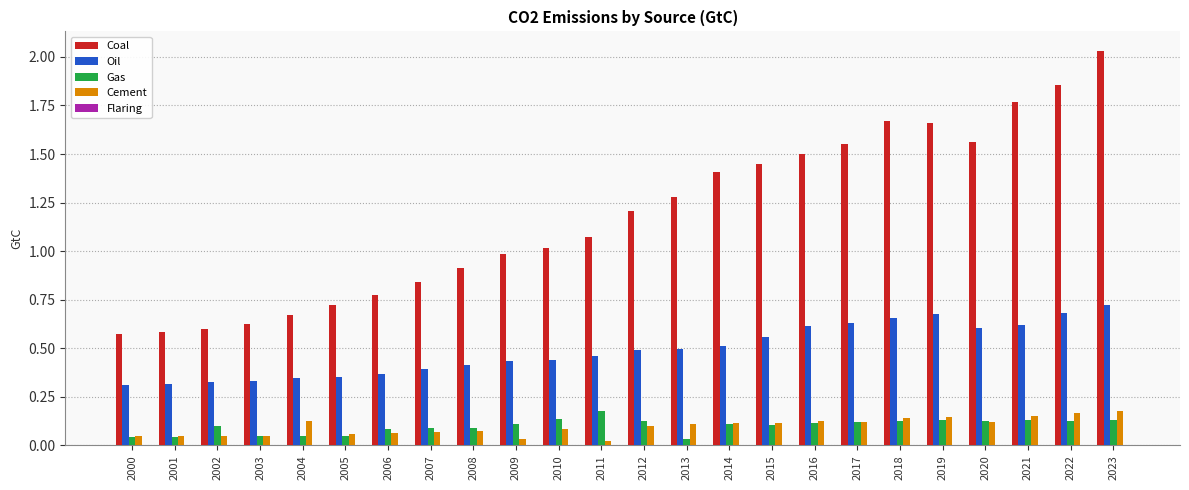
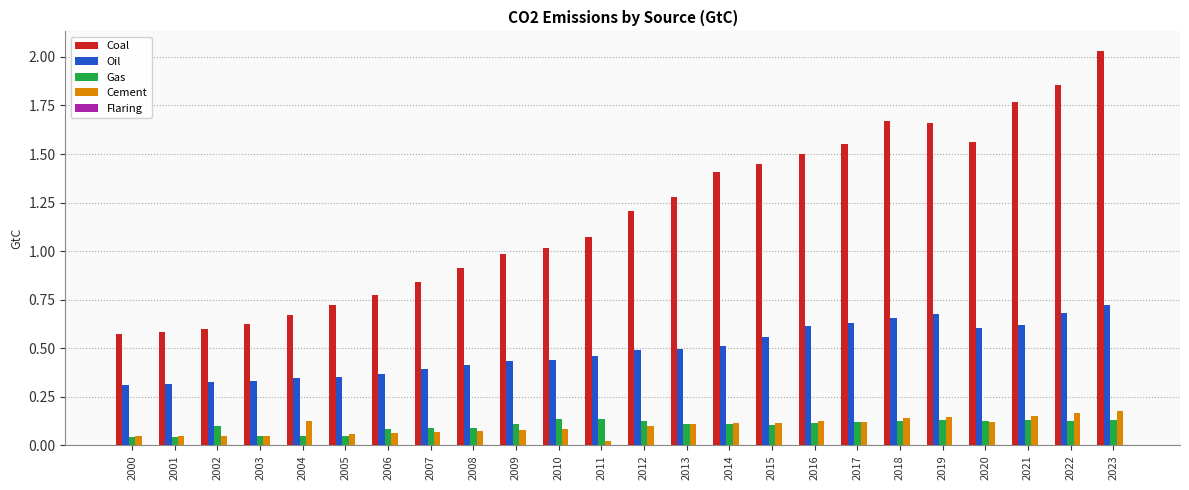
Cement, 2009: 0.03 -> 0.08
Gas, 2011: 0.18 -> 0.14
Gas, 2013: 0.04 -> 0.11
